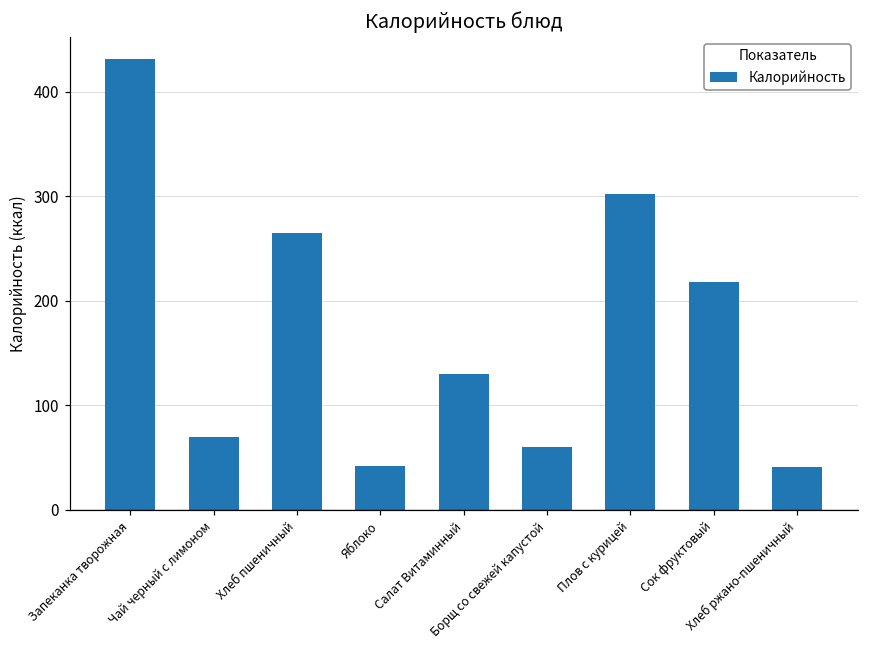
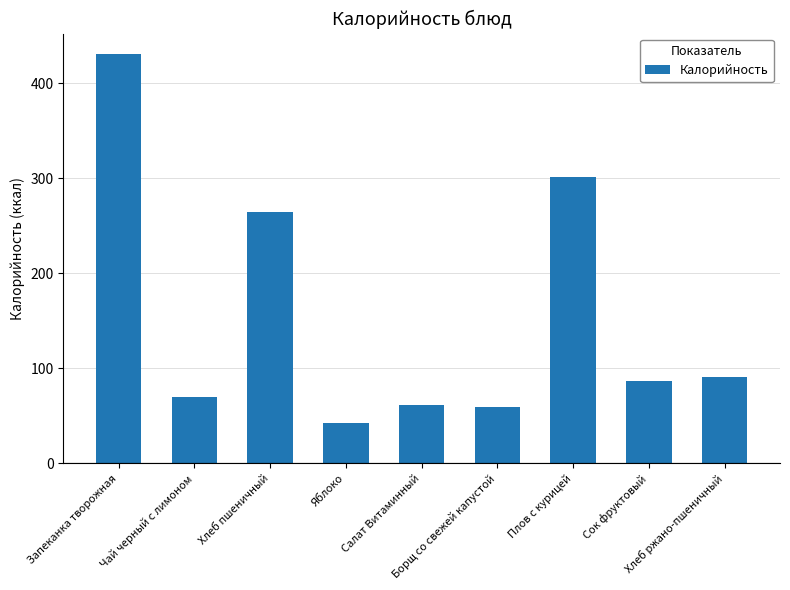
Салат Витаминный: 130 -> 60
Сок фруктовый: 220 -> 90
Хлеб ржано-пшеничный: 40 -> 90
